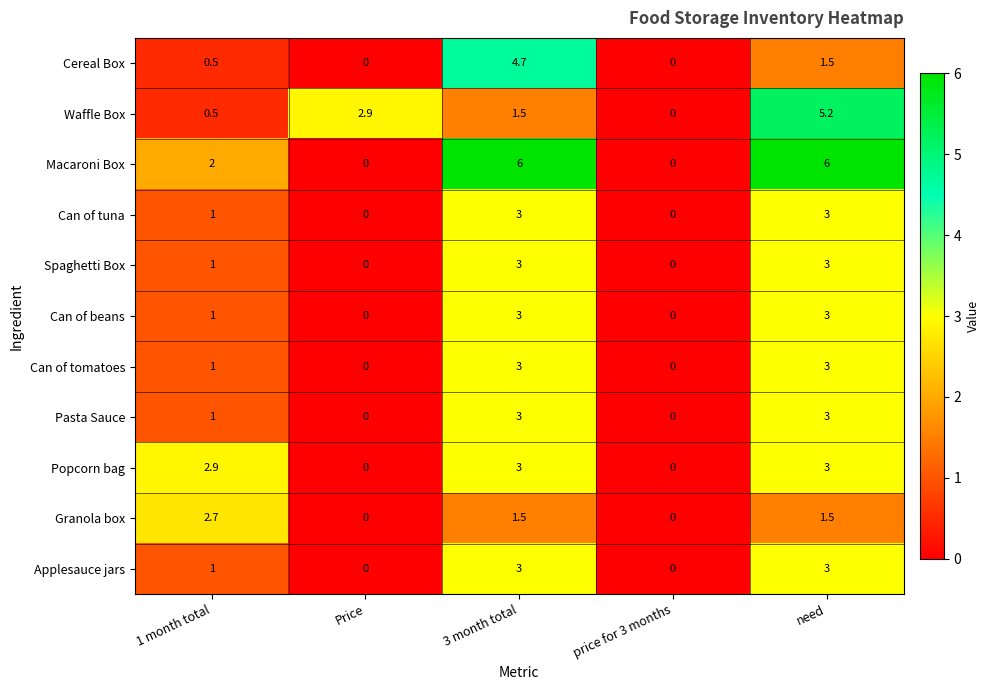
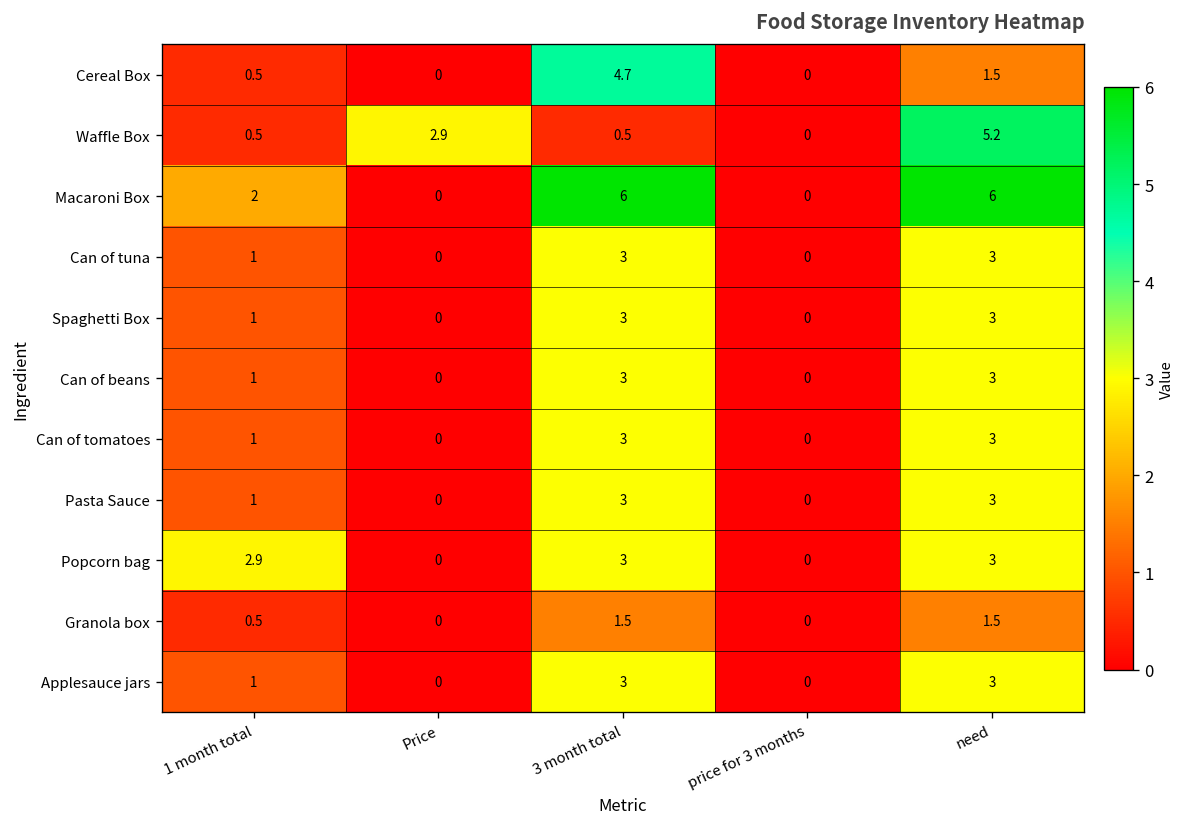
Waffle Box, 3 month total: 1.5 -> 0.5
Granola box, 1 month total: 2.7 -> 0.5
